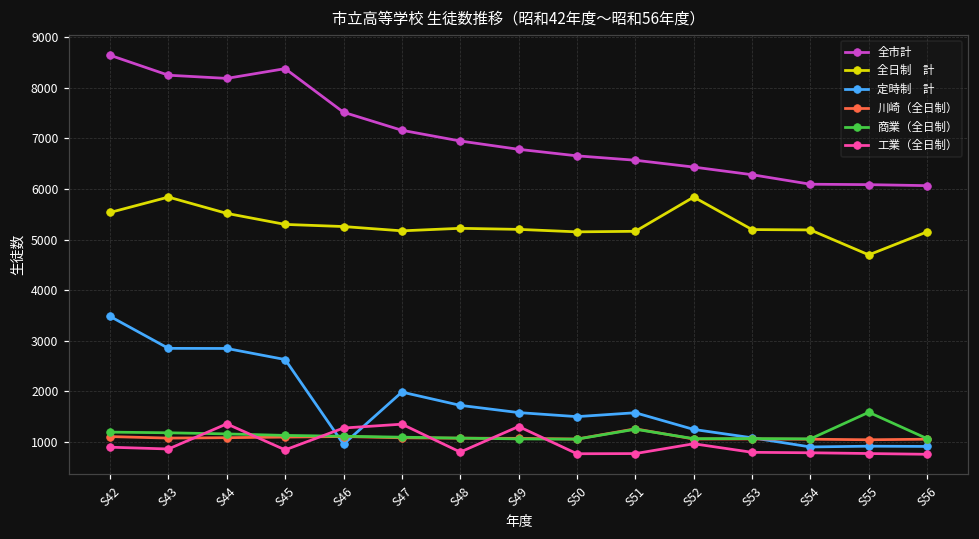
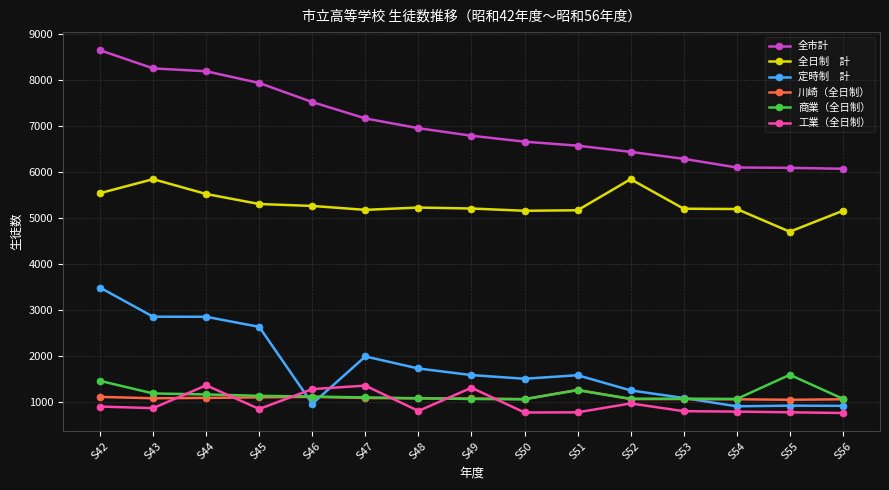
商業（全日制）, S42: 1200 -> 1500
全市計, S45: 8400 -> 7900
